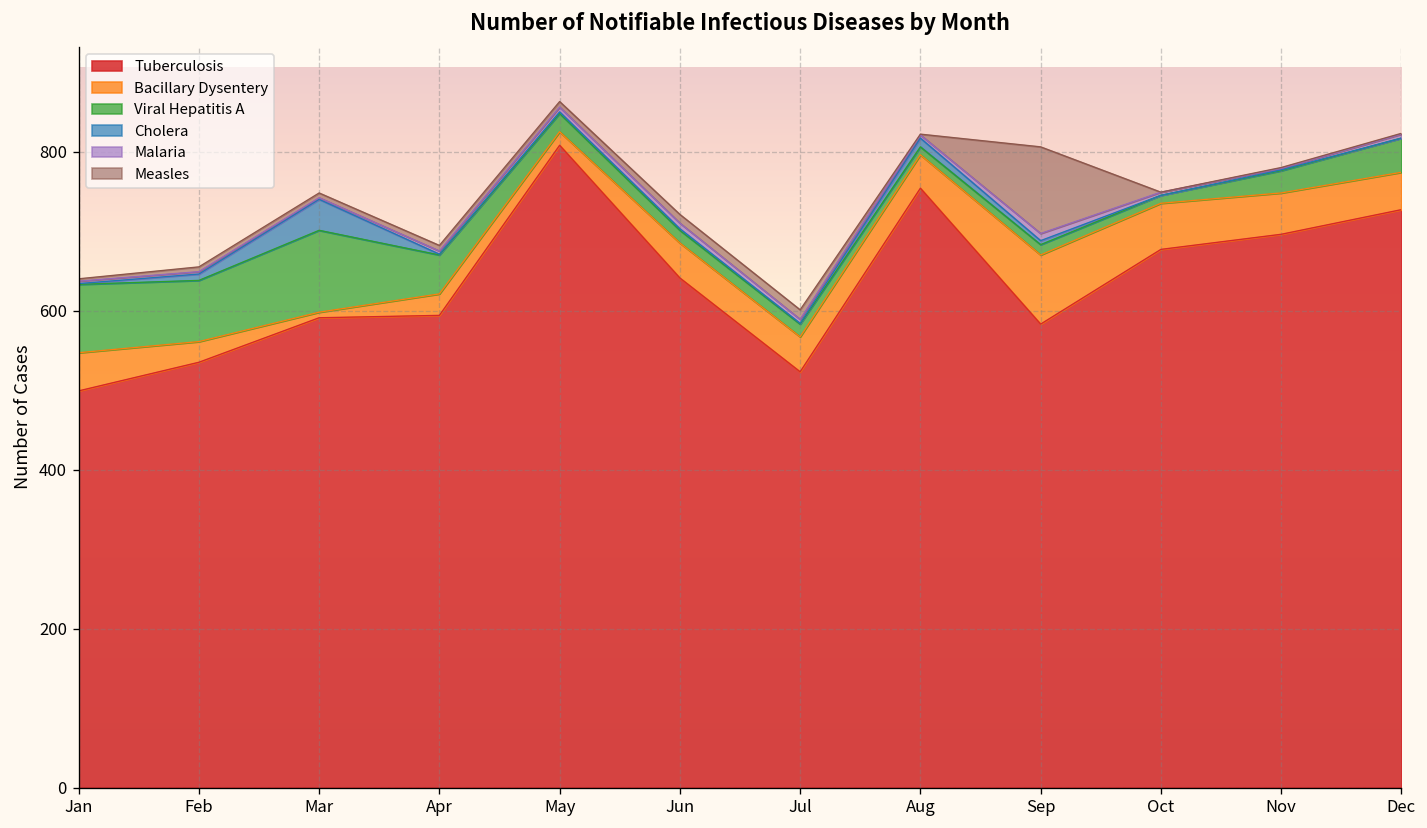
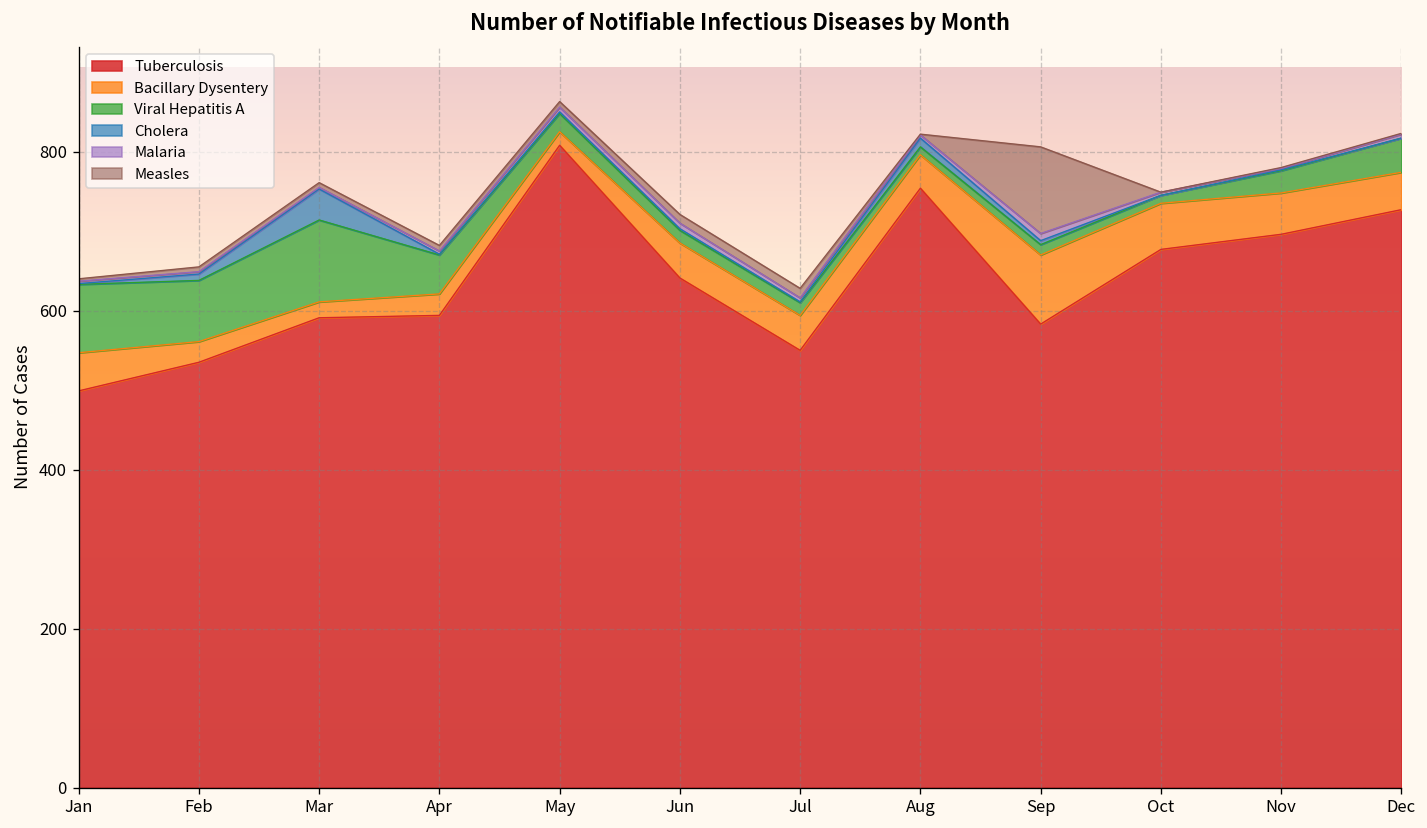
Bacillary Dysentery, Mar: 10 -> 20
Tuberculosis, Jul: 520 -> 550
